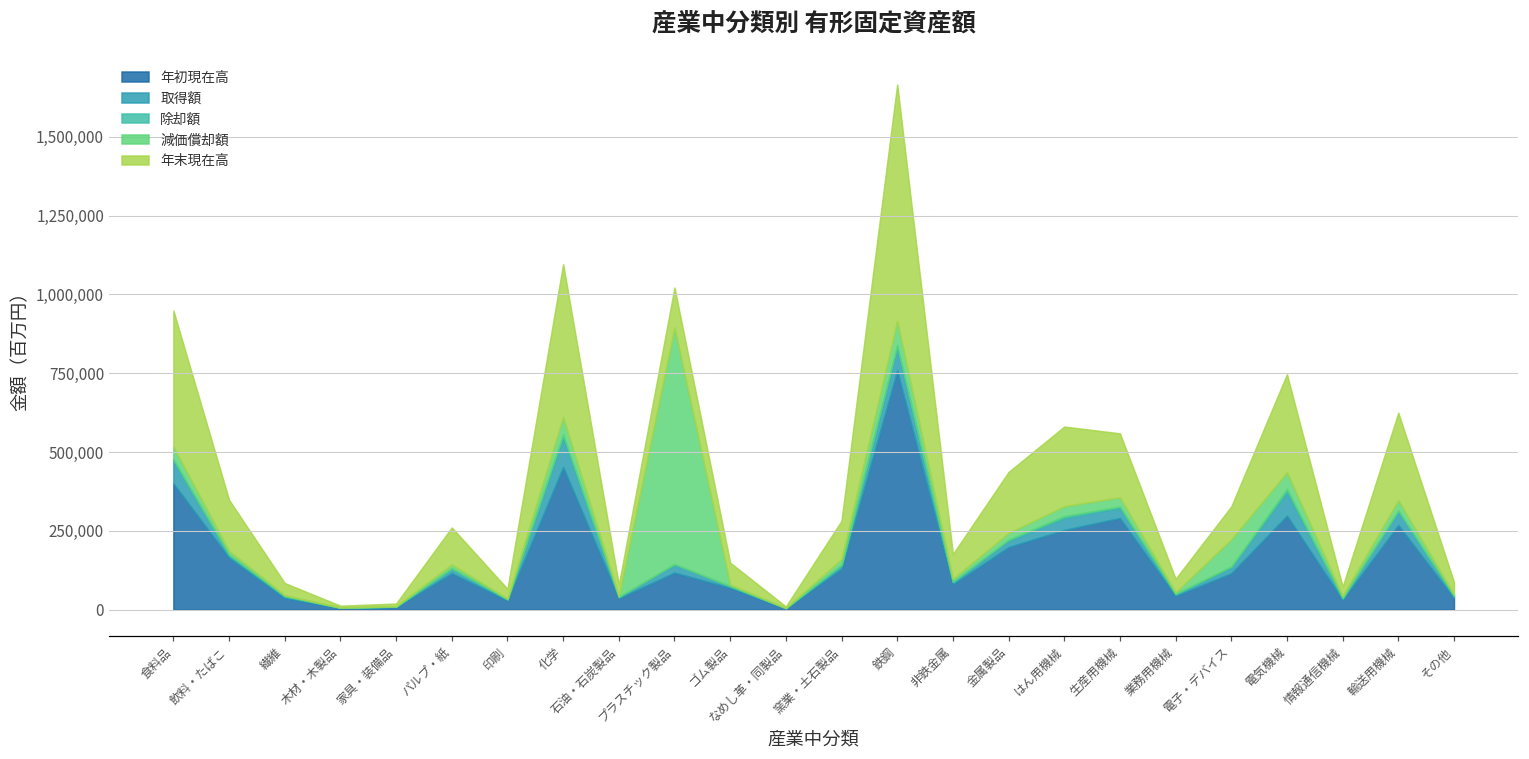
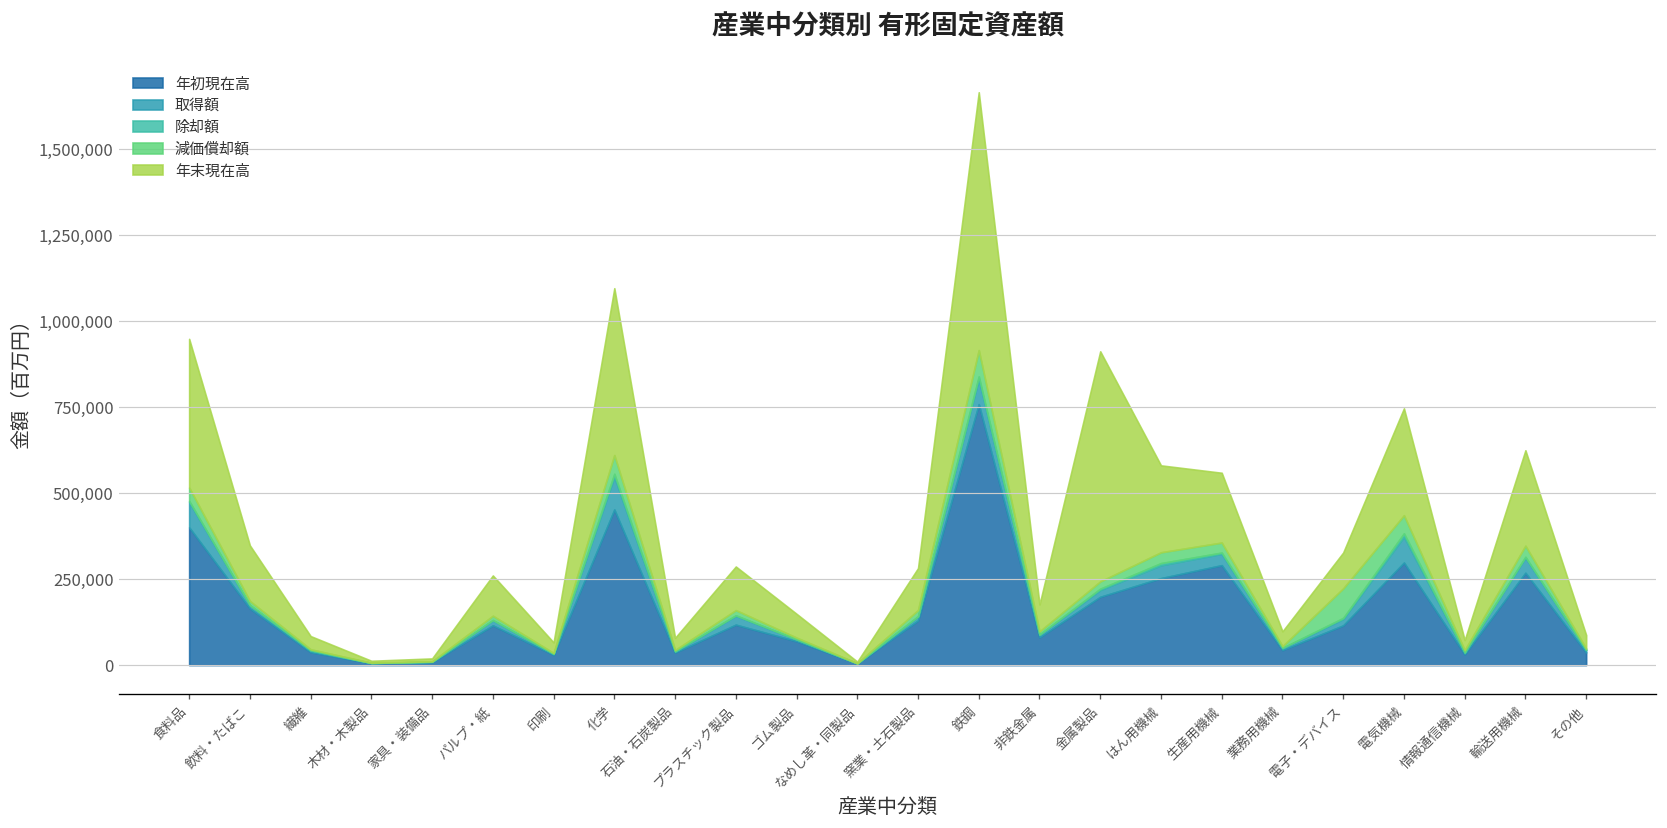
減価償却額, プラスチック製品: 750,000 -> 10,000
年末現在高, 金属製品: 190,000 -> 670,000
